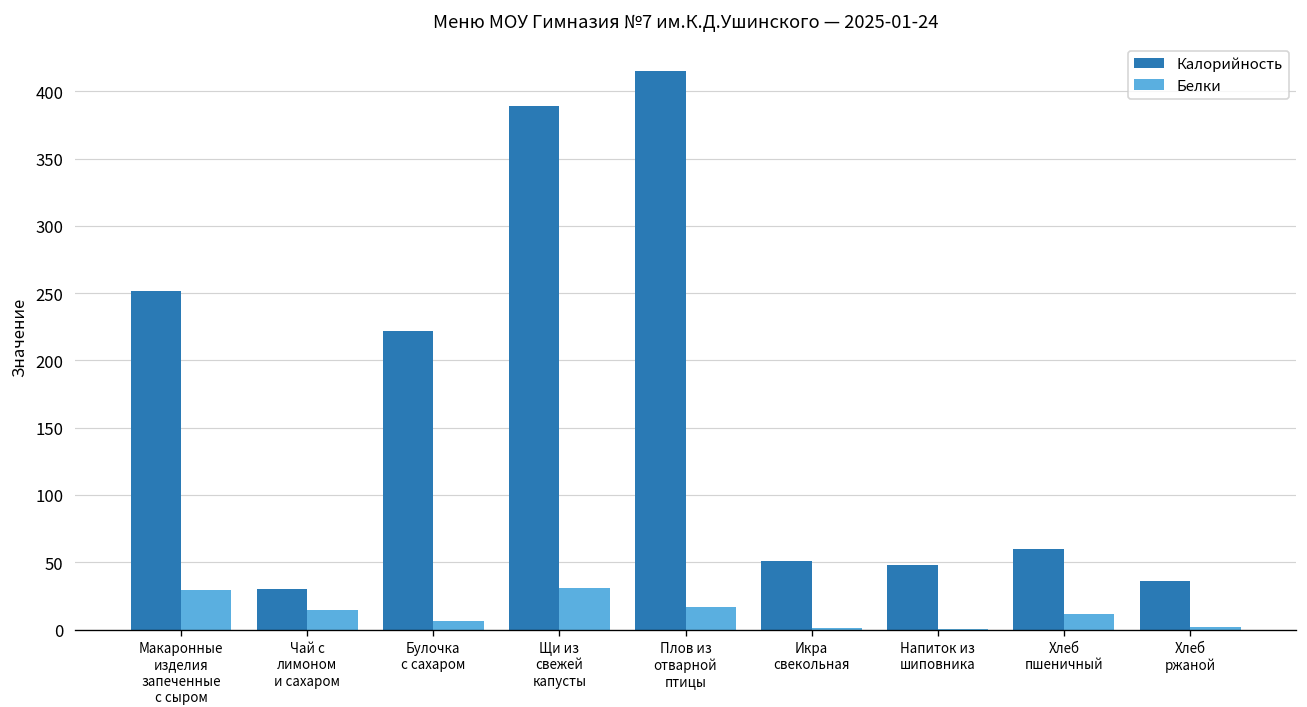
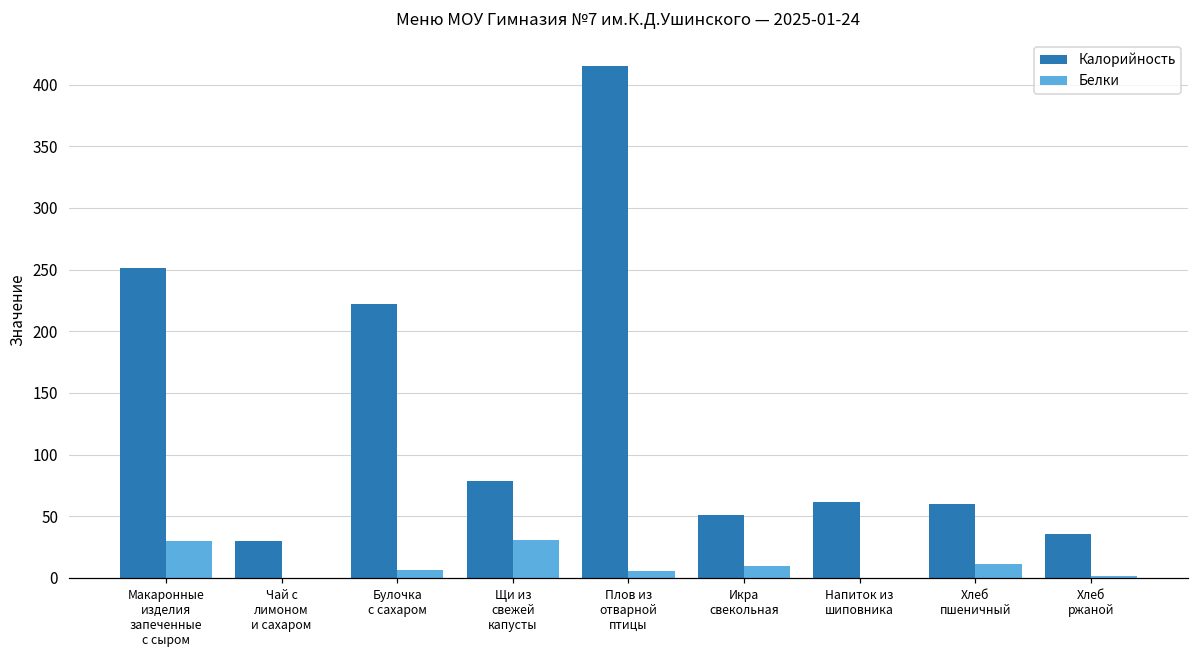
Белки, Чай с лимоном и сахаром: 14 -> 0
Калорийность, Щи из свежей капусты: 389 -> 79
Белки, Плов из отварной птицы: 17 -> 5
Белки, Икра свекольная: 1 -> 10
Калорийность, Напиток из шиповника: 48 -> 61
